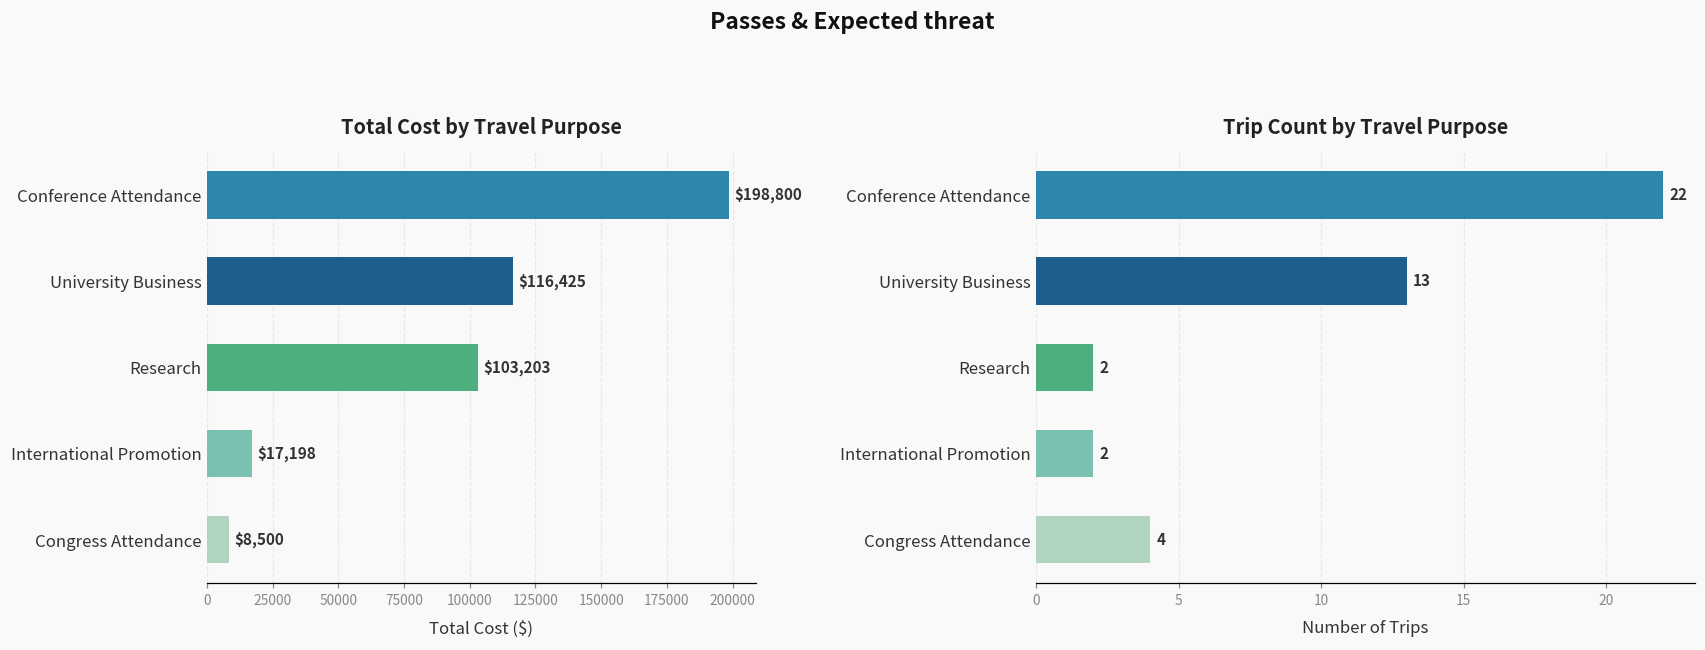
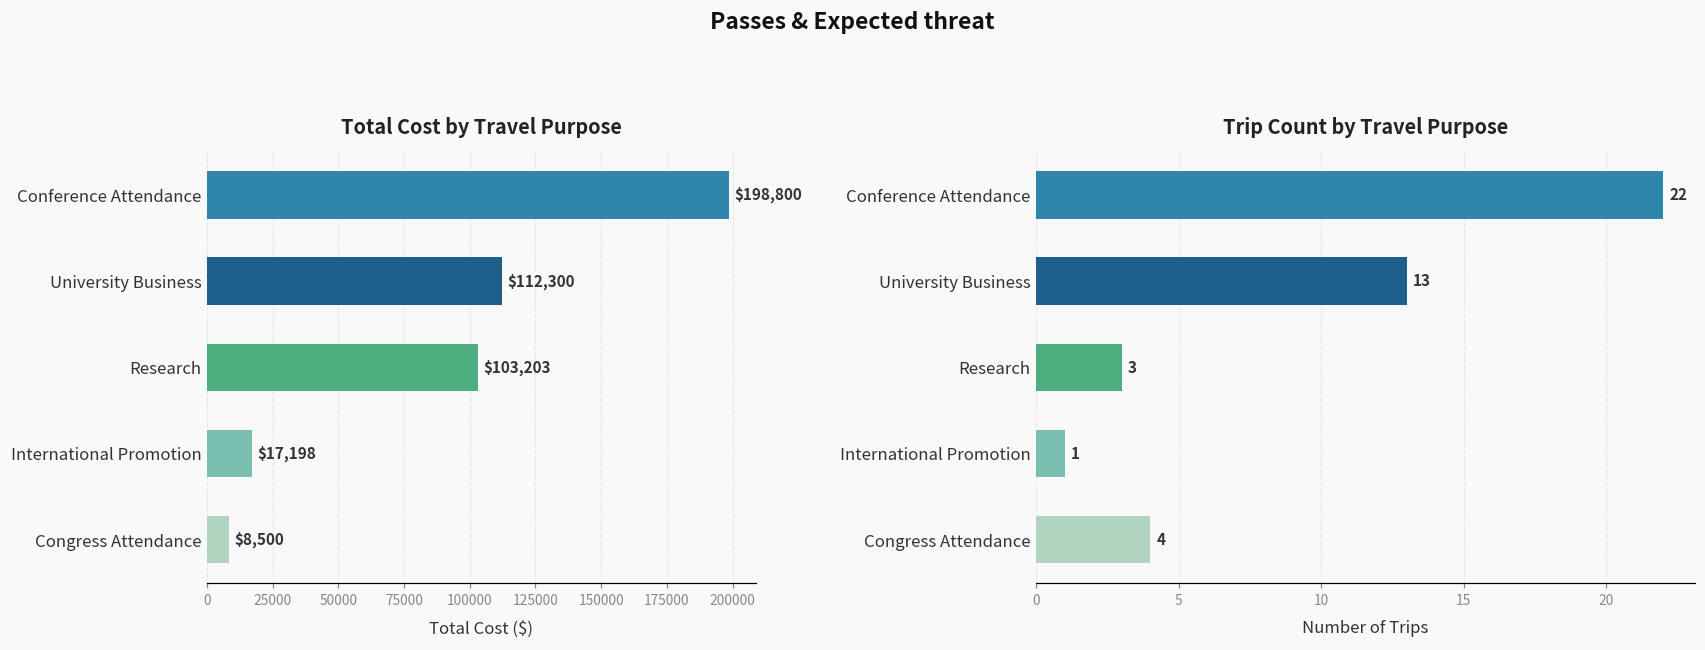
Total Cost by Travel Purpose, University Business: $116,425 -> $112,300
Trip Count by Travel Purpose, Research: 2 -> 3
Trip Count by Travel Purpose, International Promotion: 2 -> 1
